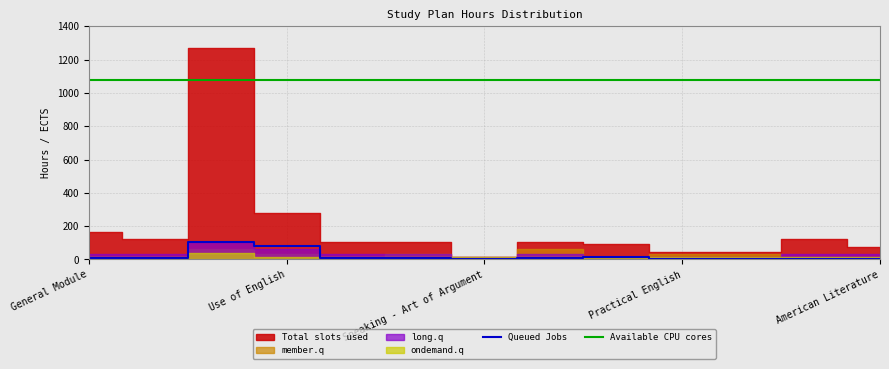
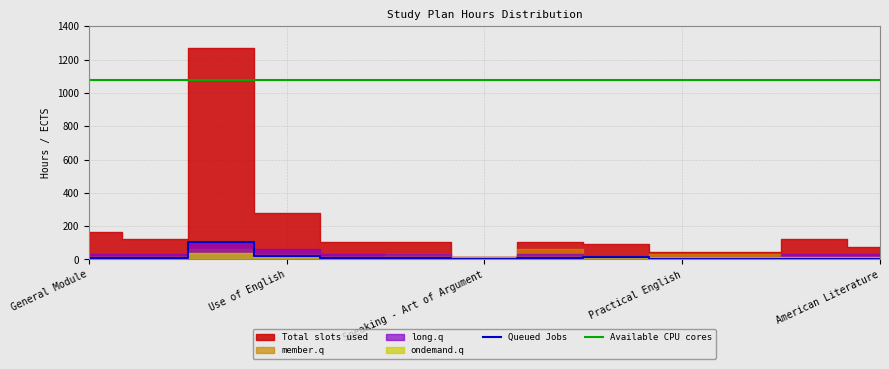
Queued Jobs, Use of English: 80 -> 20
